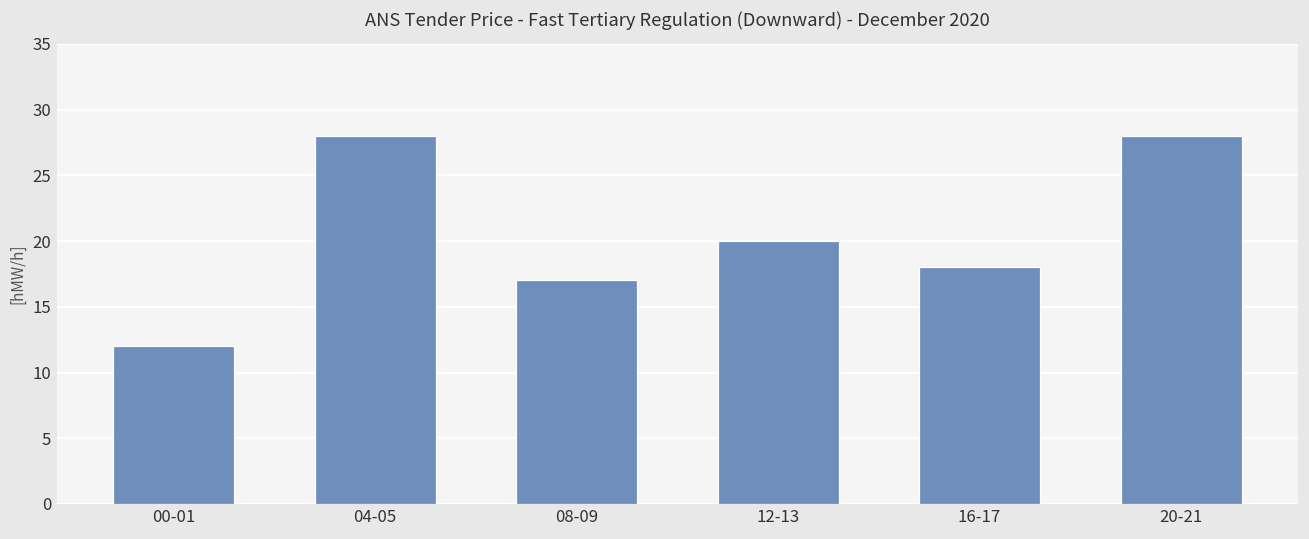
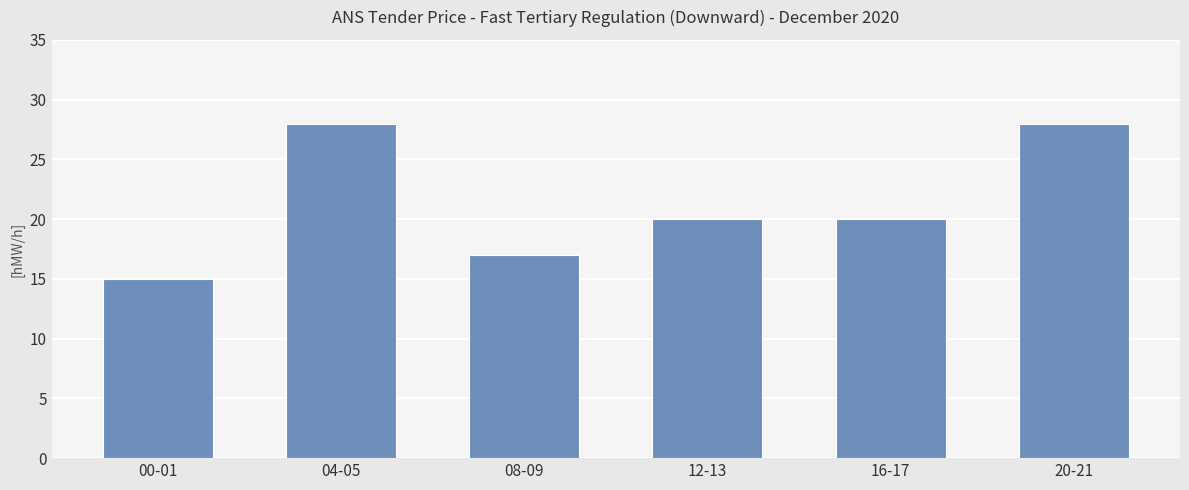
00-01: 12 -> 15
16-17: 18 -> 20
